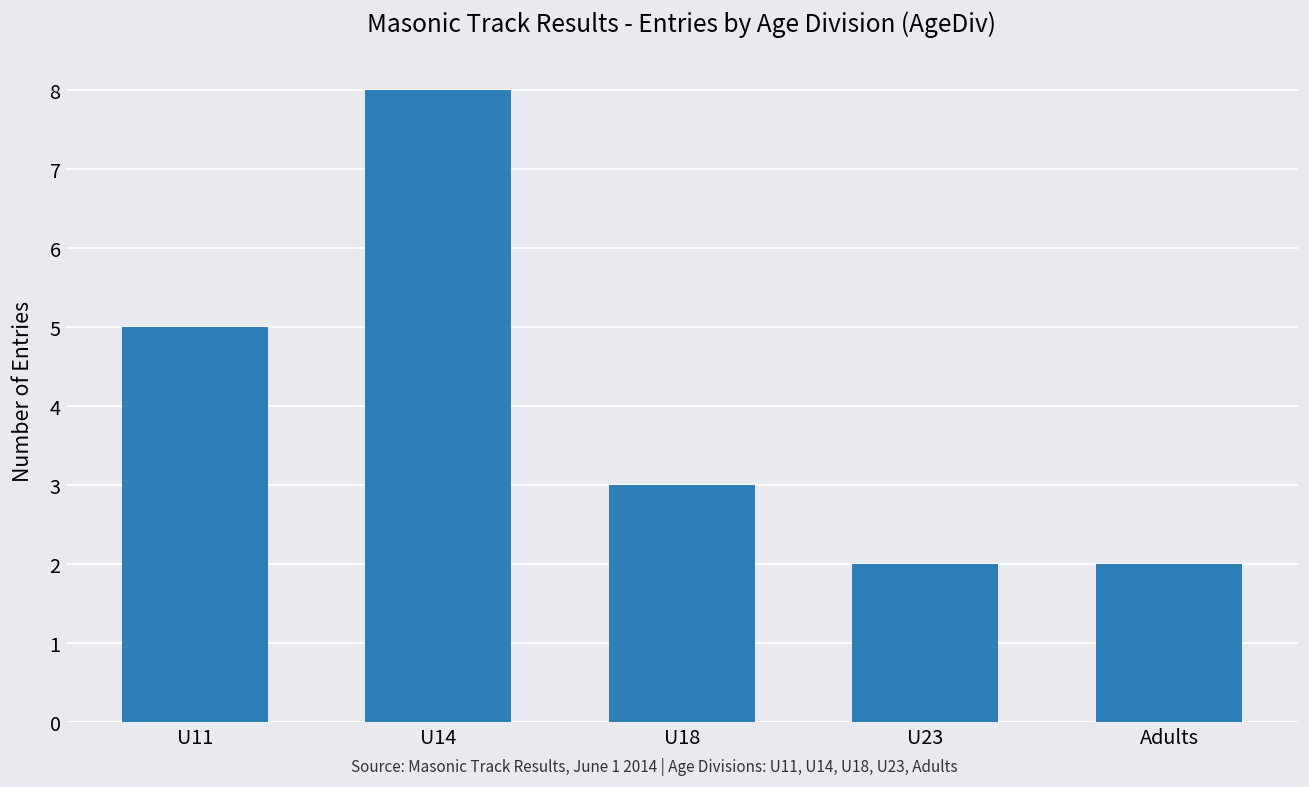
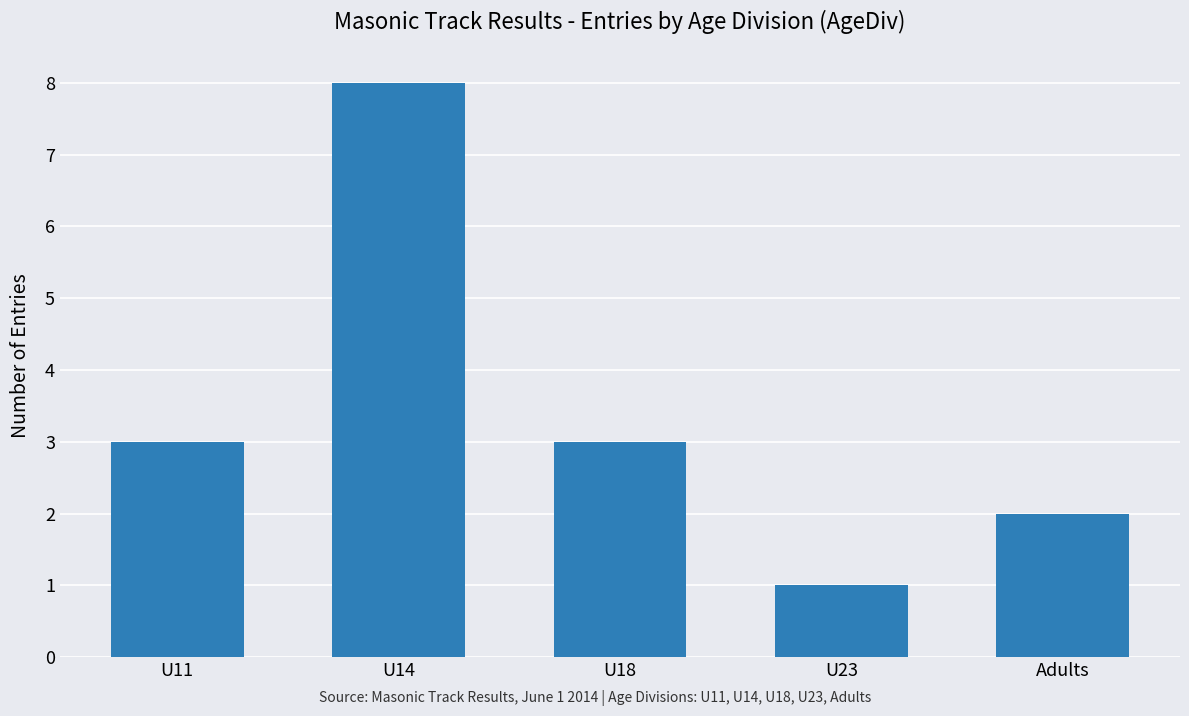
U11: 5 -> 3
U23: 2 -> 1
